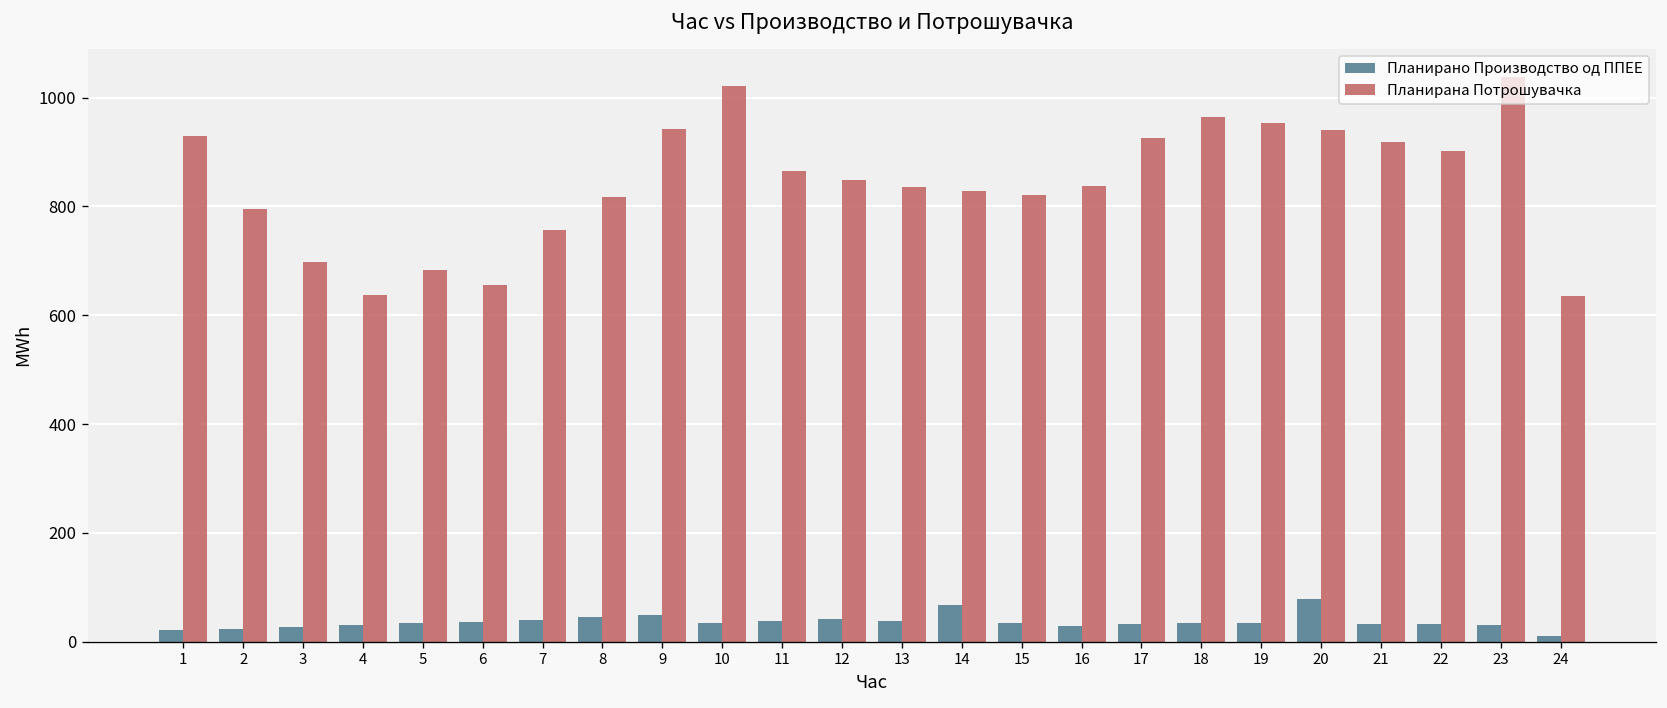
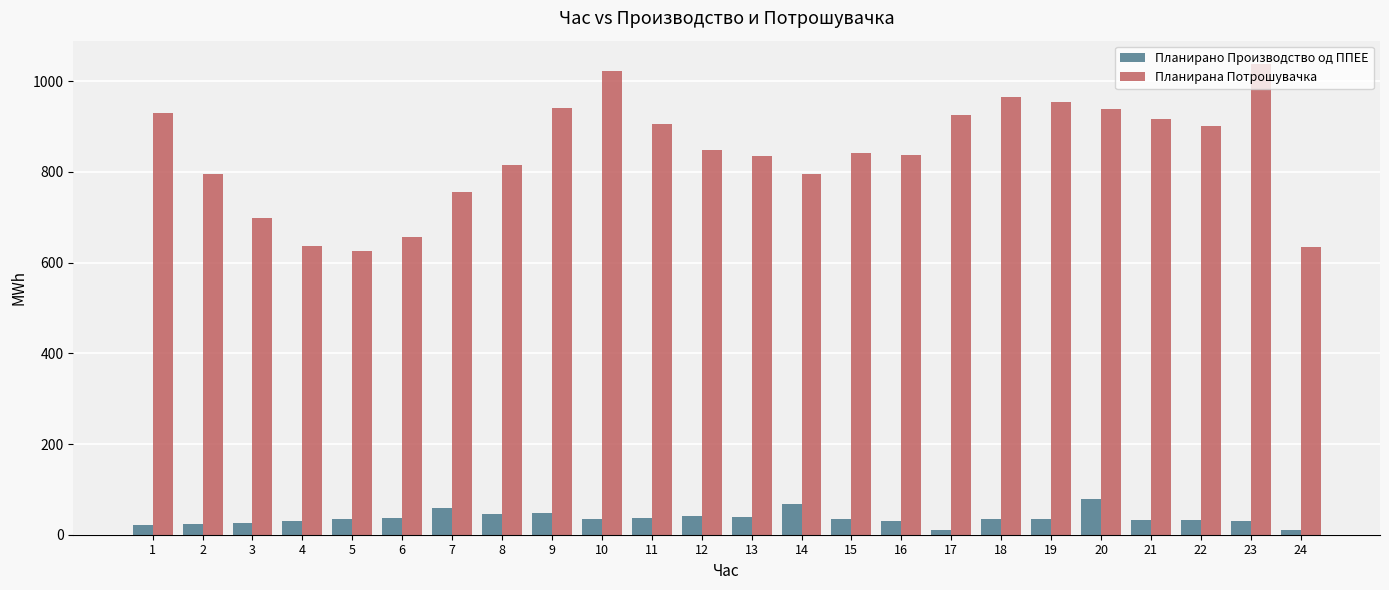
Планирана Потрошувачка, 5: 680 -> 630
Планирано Производство од ППЕЕ, 7: 40 -> 60
Планирана Потрошувачка, 11: 860 -> 910
Планирана Потрошувачка, 14: 830 -> 800
Планирана Потрошувачка, 15: 820 -> 840
Планирано Производство од ППЕЕ, 17: 30 -> 10
